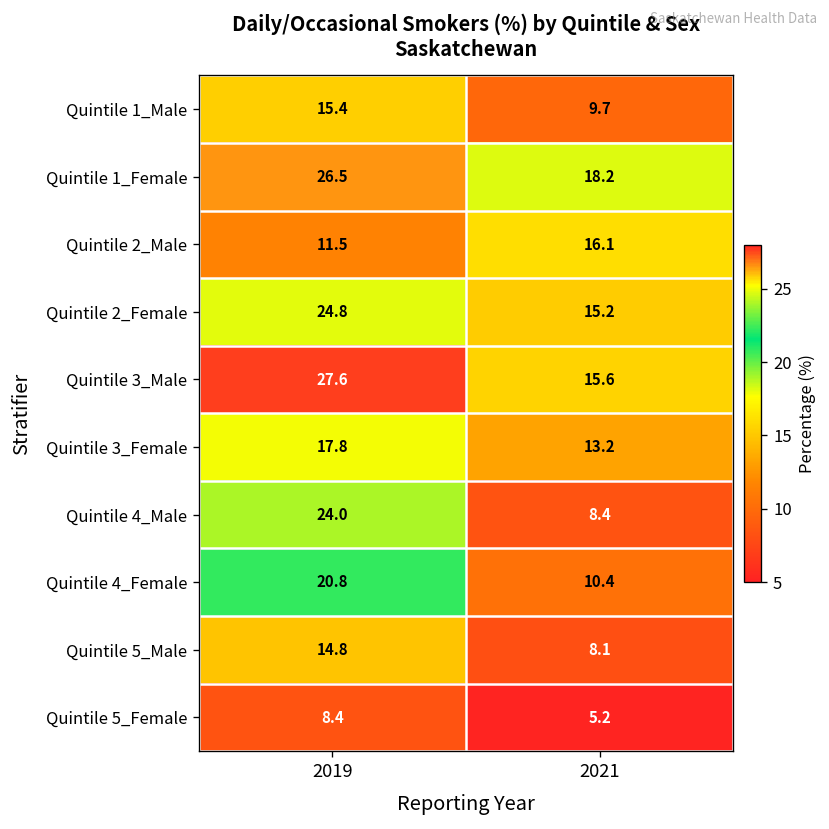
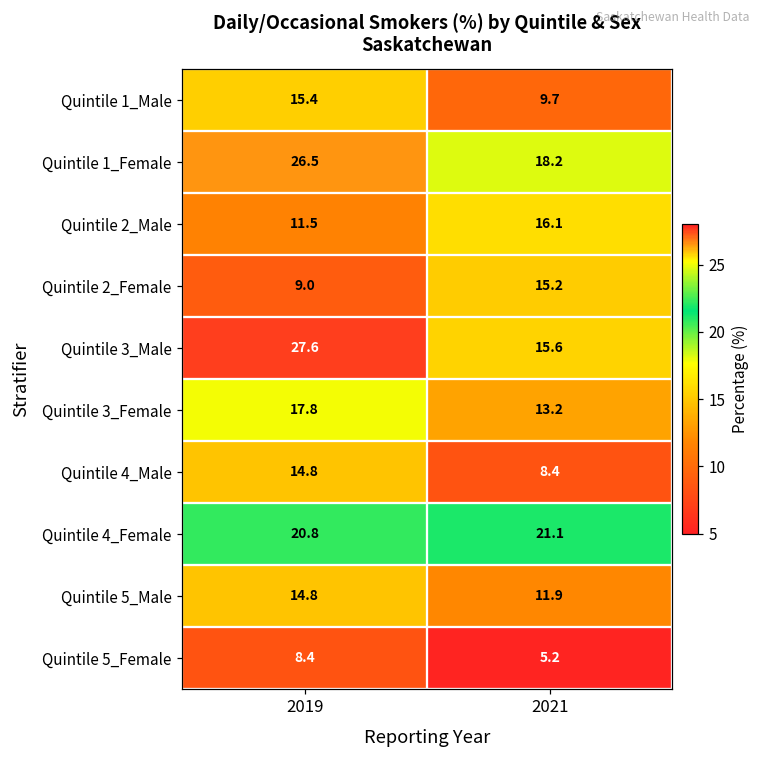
Quintile 2_Female, 2019: 24.8 -> 9.0
Quintile 4_Male, 2019: 24.0 -> 14.8
Quintile 4_Female, 2021: 10.4 -> 21.1
Quintile 5_Male, 2021: 8.1 -> 11.9
